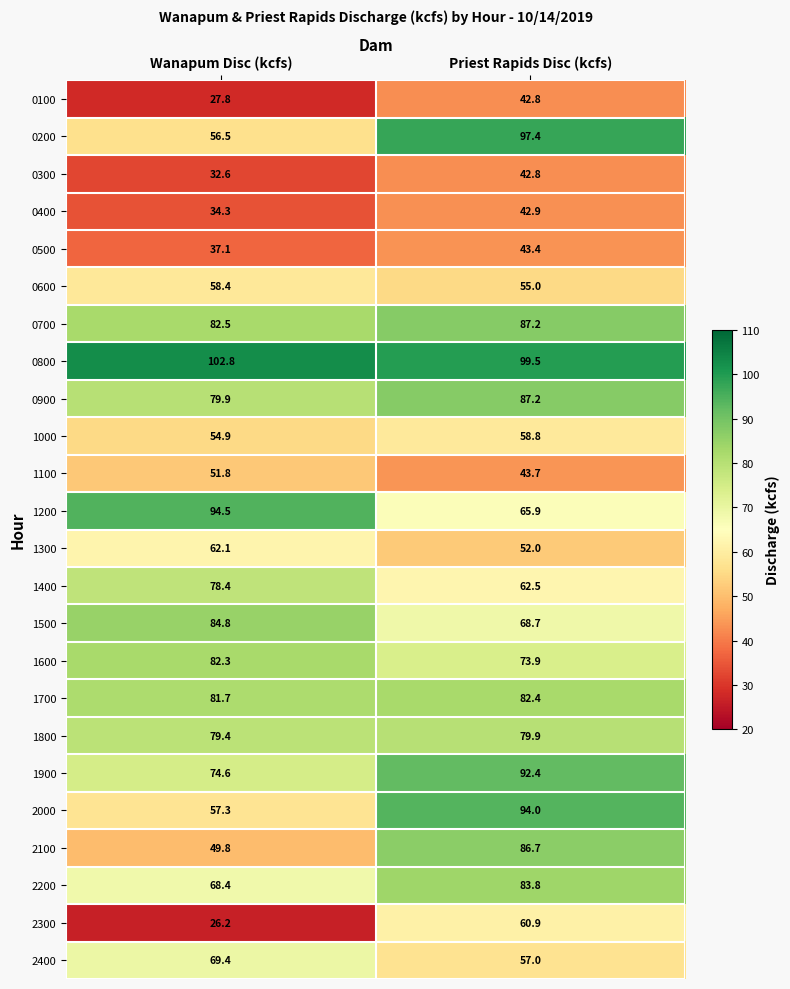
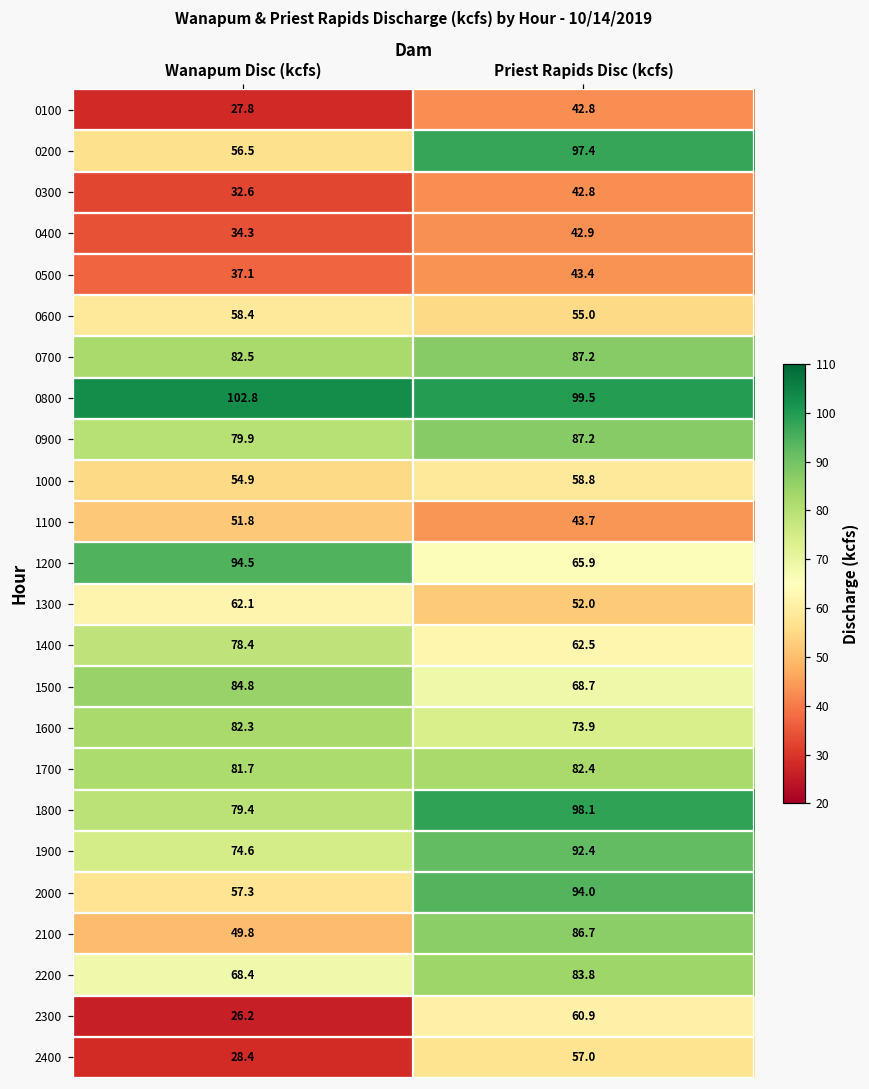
1800, Priest Rapids Disc (kcfs): 79.9 -> 98.1
2400, Wanapum Disc (kcfs): 69.4 -> 28.4
